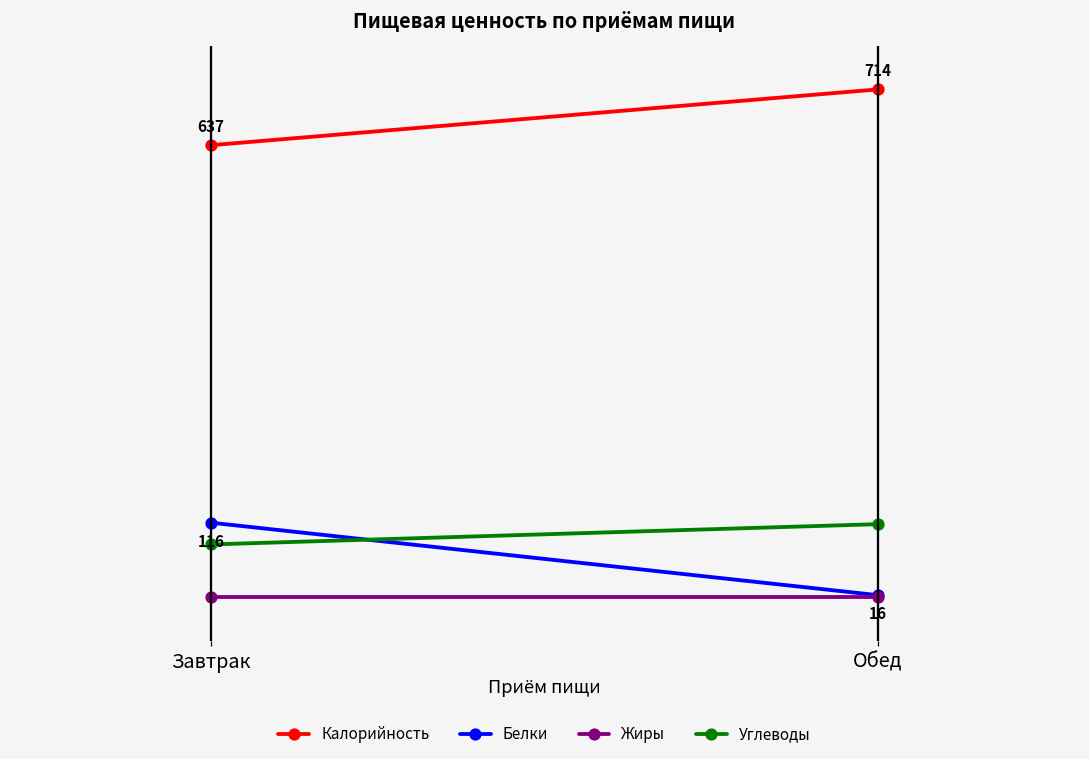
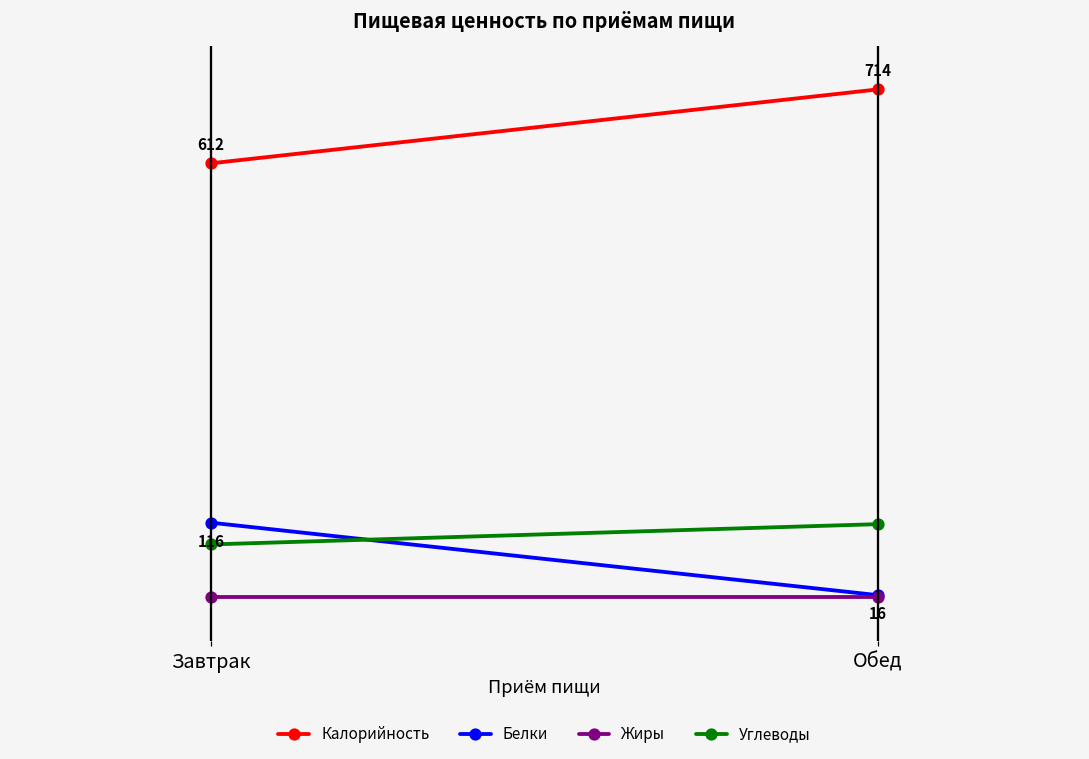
Калорийность, Завтрак: 637 -> 612
